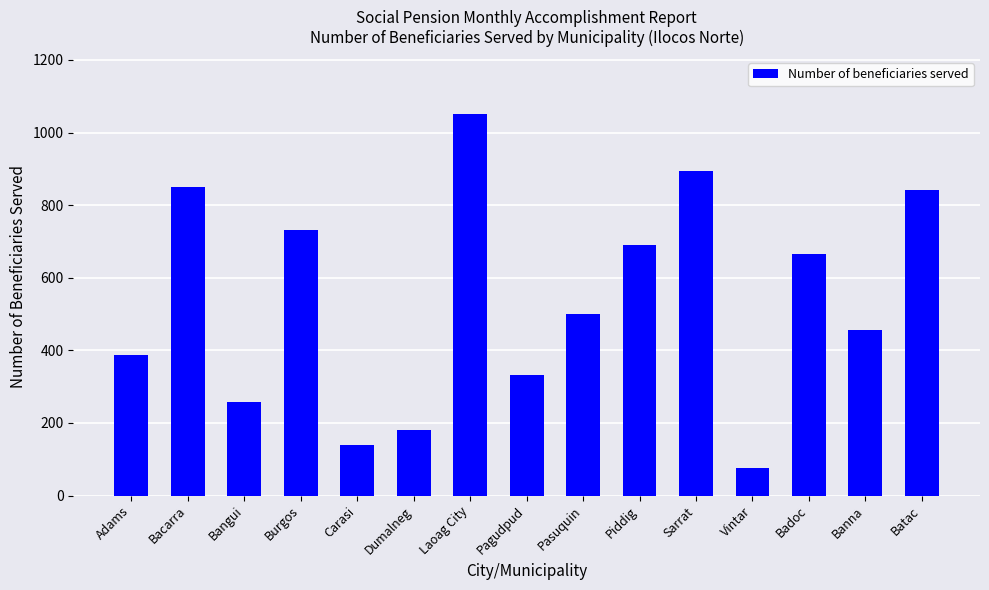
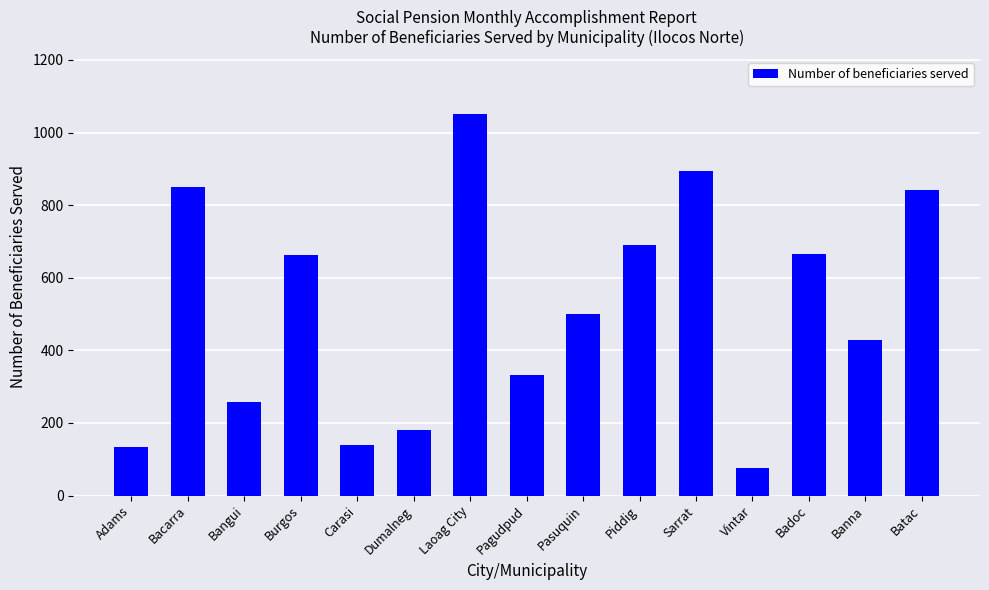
Adams: 390 -> 140
Burgos: 730 -> 660
Banna: 460 -> 430
